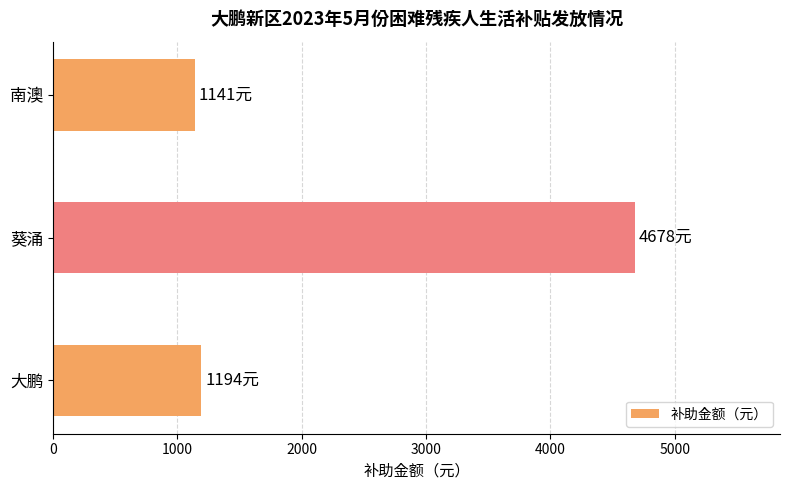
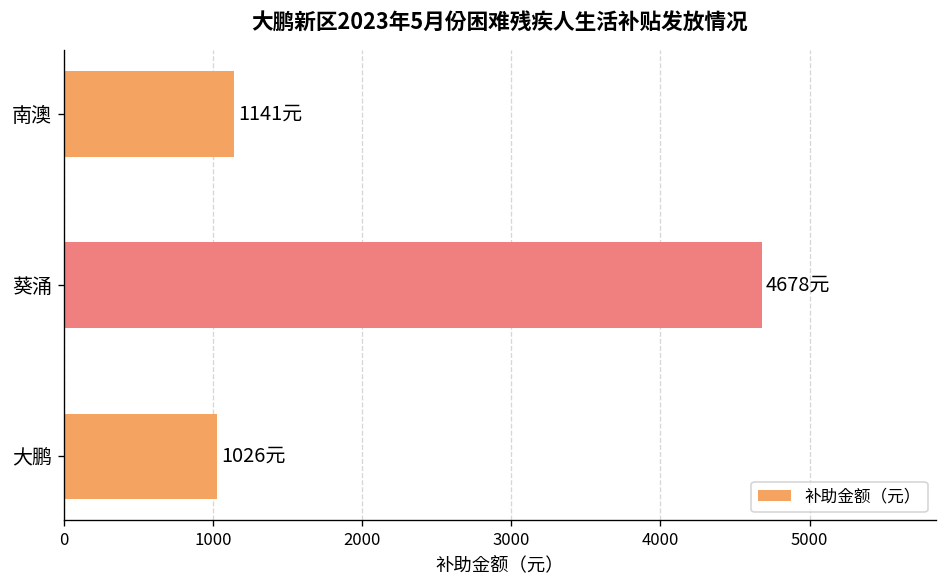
大鹏: 1194元 -> 1026元
